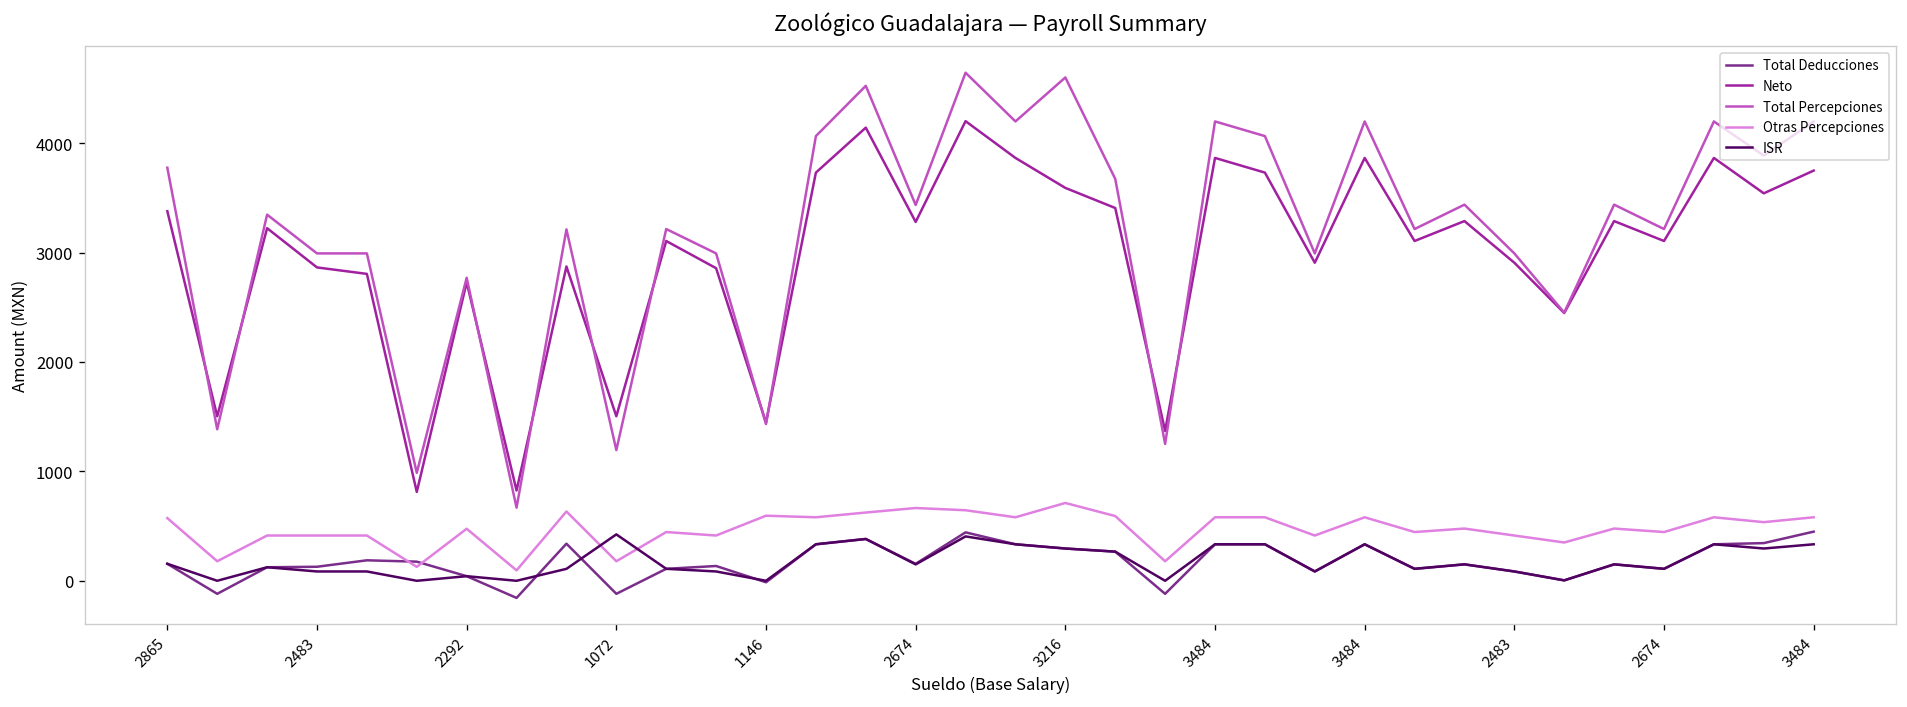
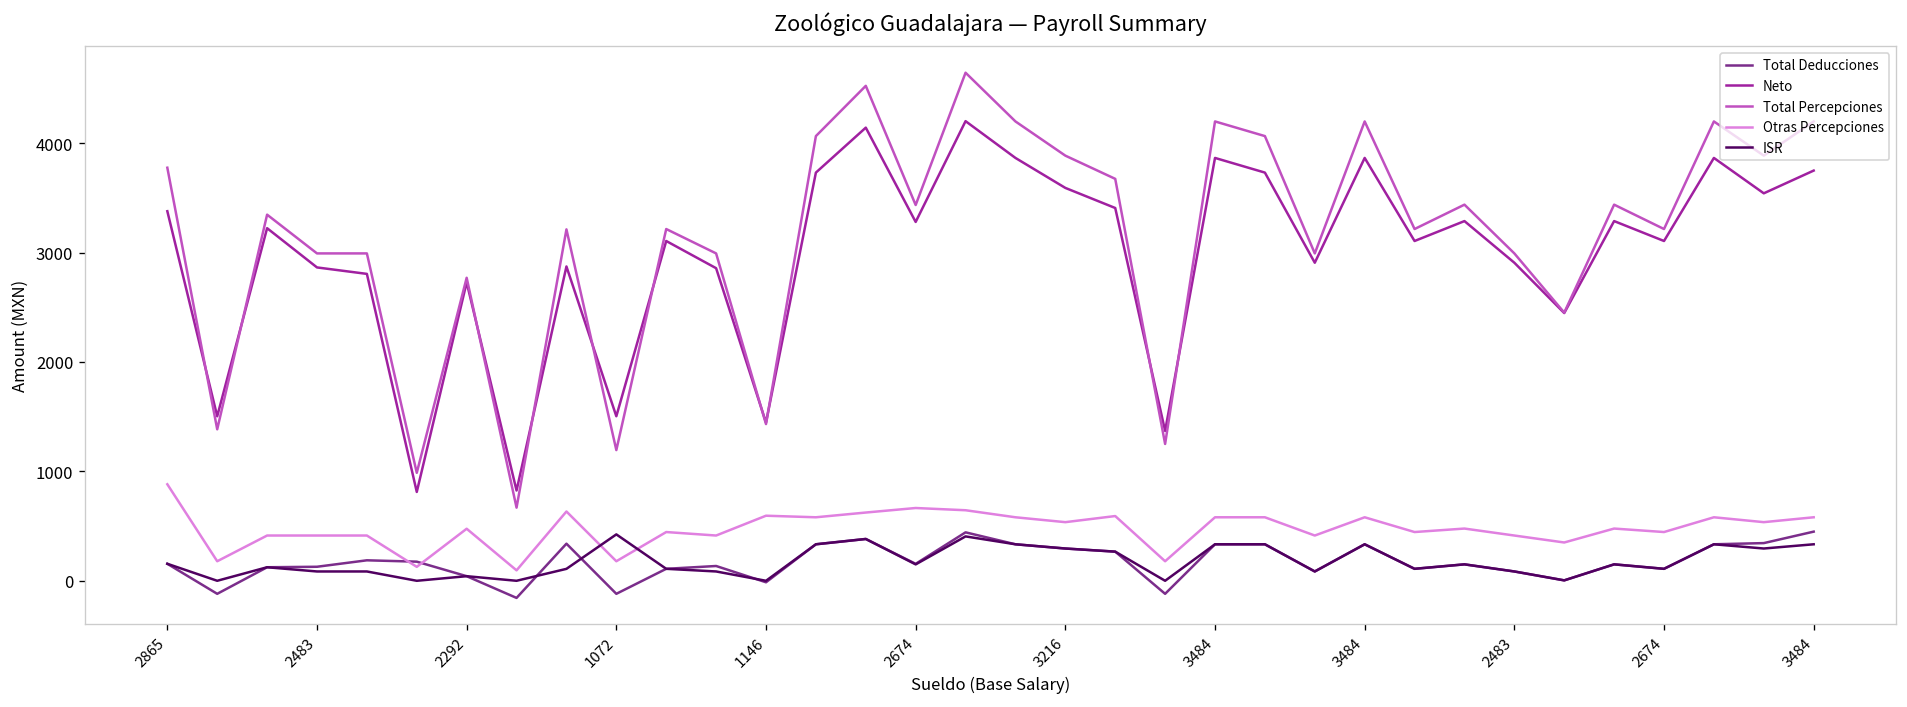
Otras Percepciones, 2865: 600 -> 900
Total Percepciones, 3216: 4600 -> 3900
Otras Percepciones, 3216: 700 -> 500
